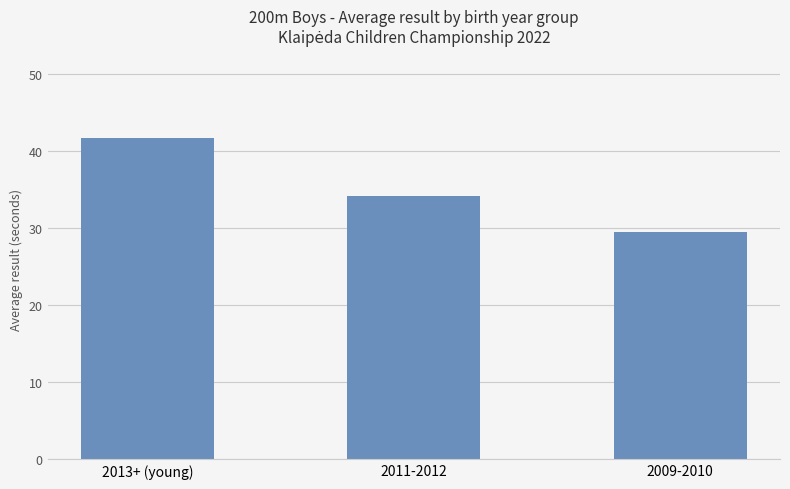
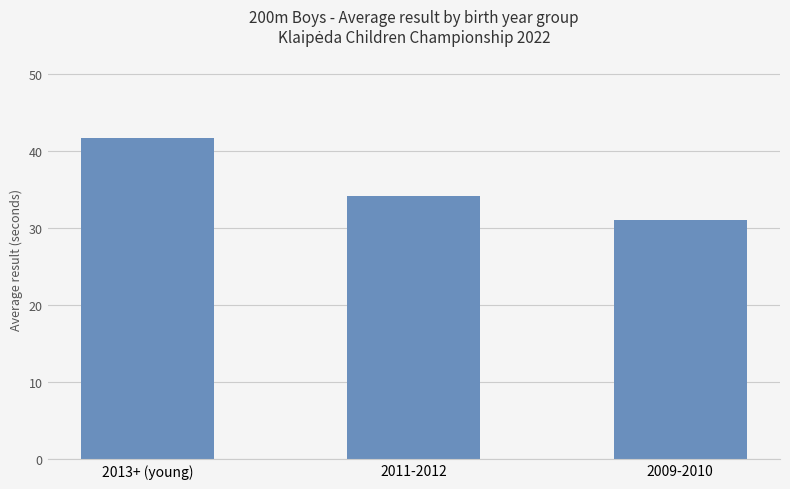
2009-2010: 29 -> 31
